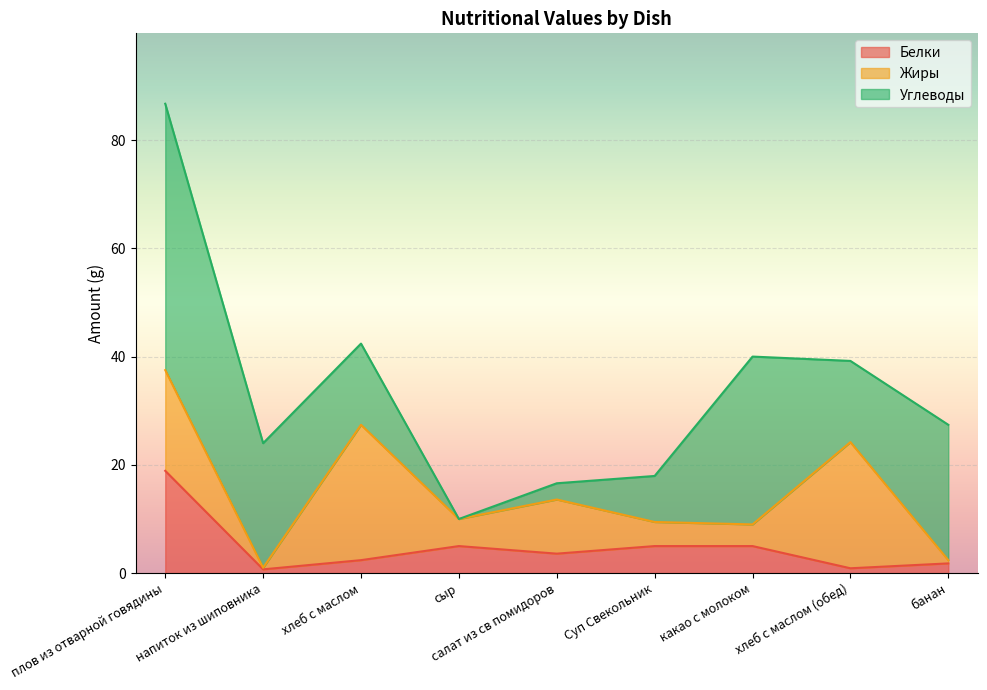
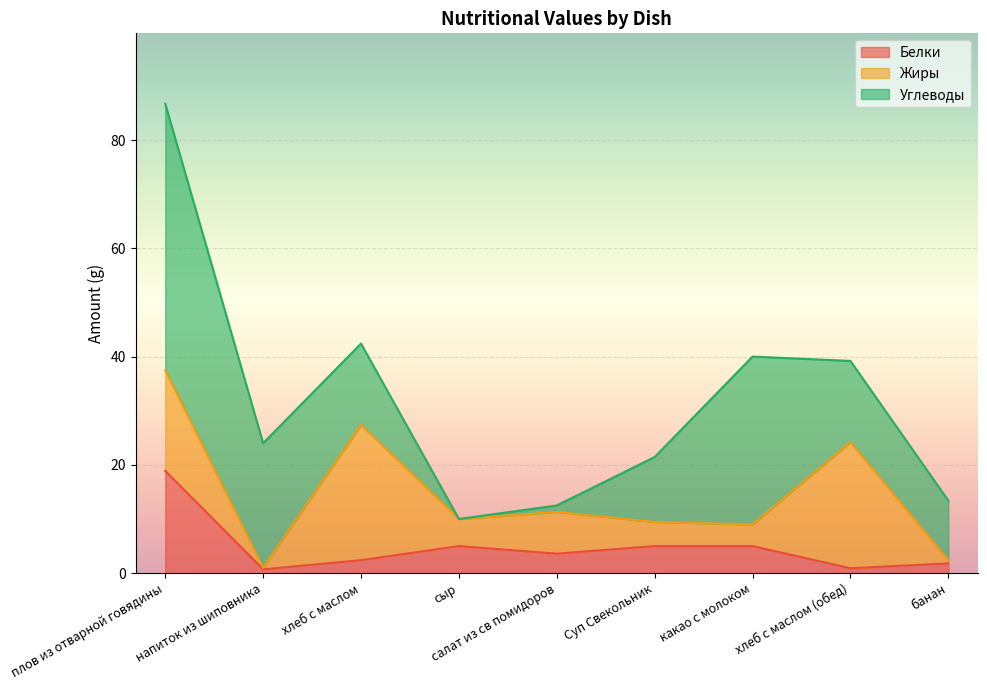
Жиры, салат из св помидоров: 10 -> 8
Углеводы, салат из св помидоров: 3 -> 1
Углеводы, Суп Свекольник: 9 -> 12
Углеводы, банан: 25 -> 11
